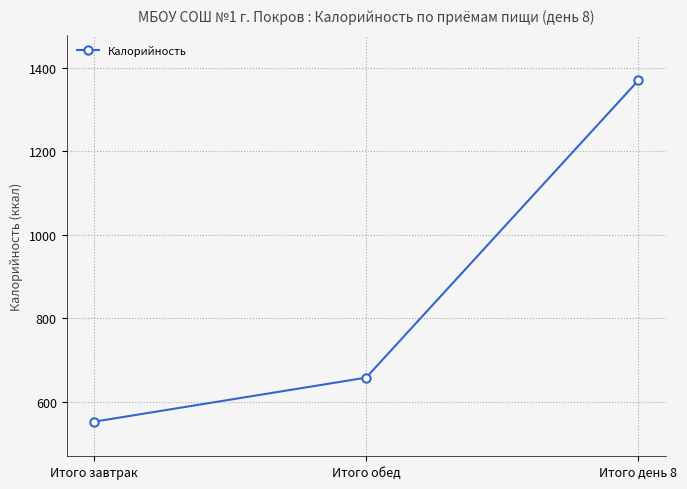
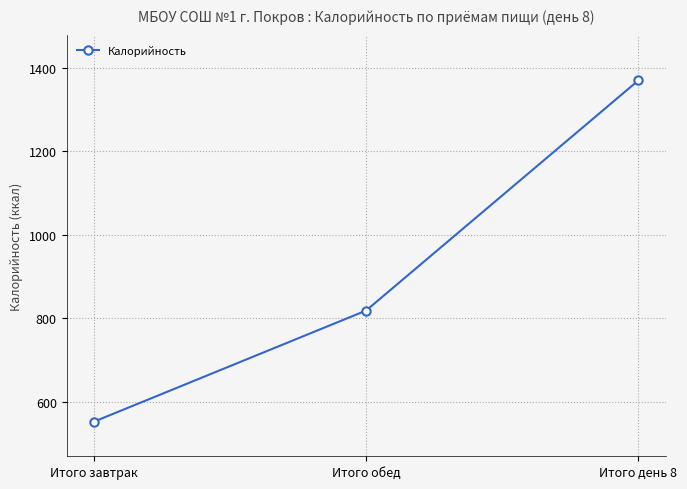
Итого обед: 660 -> 820
